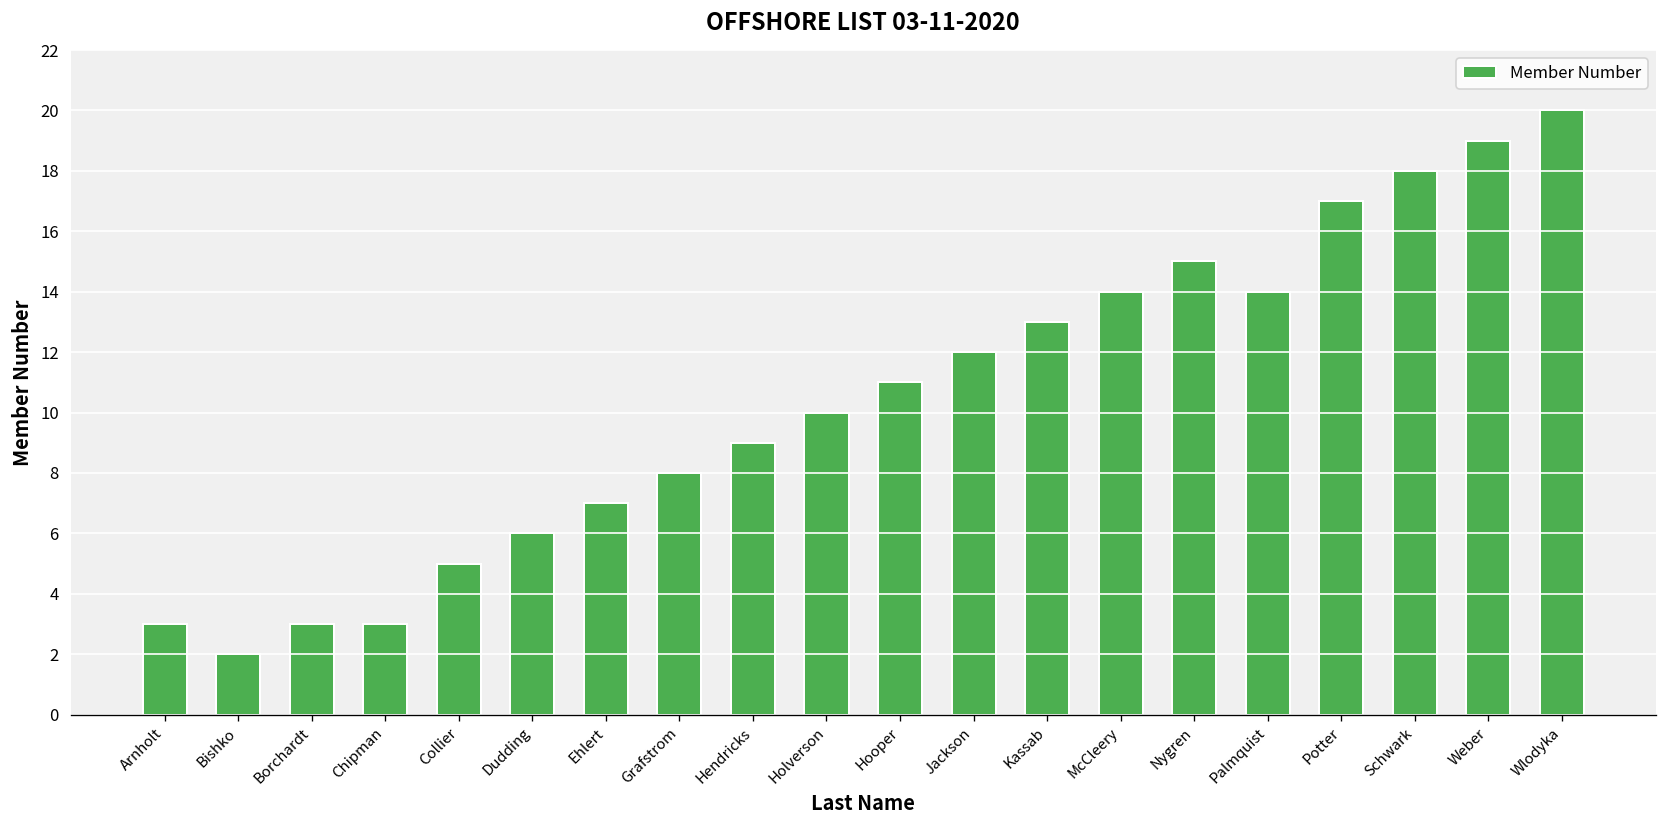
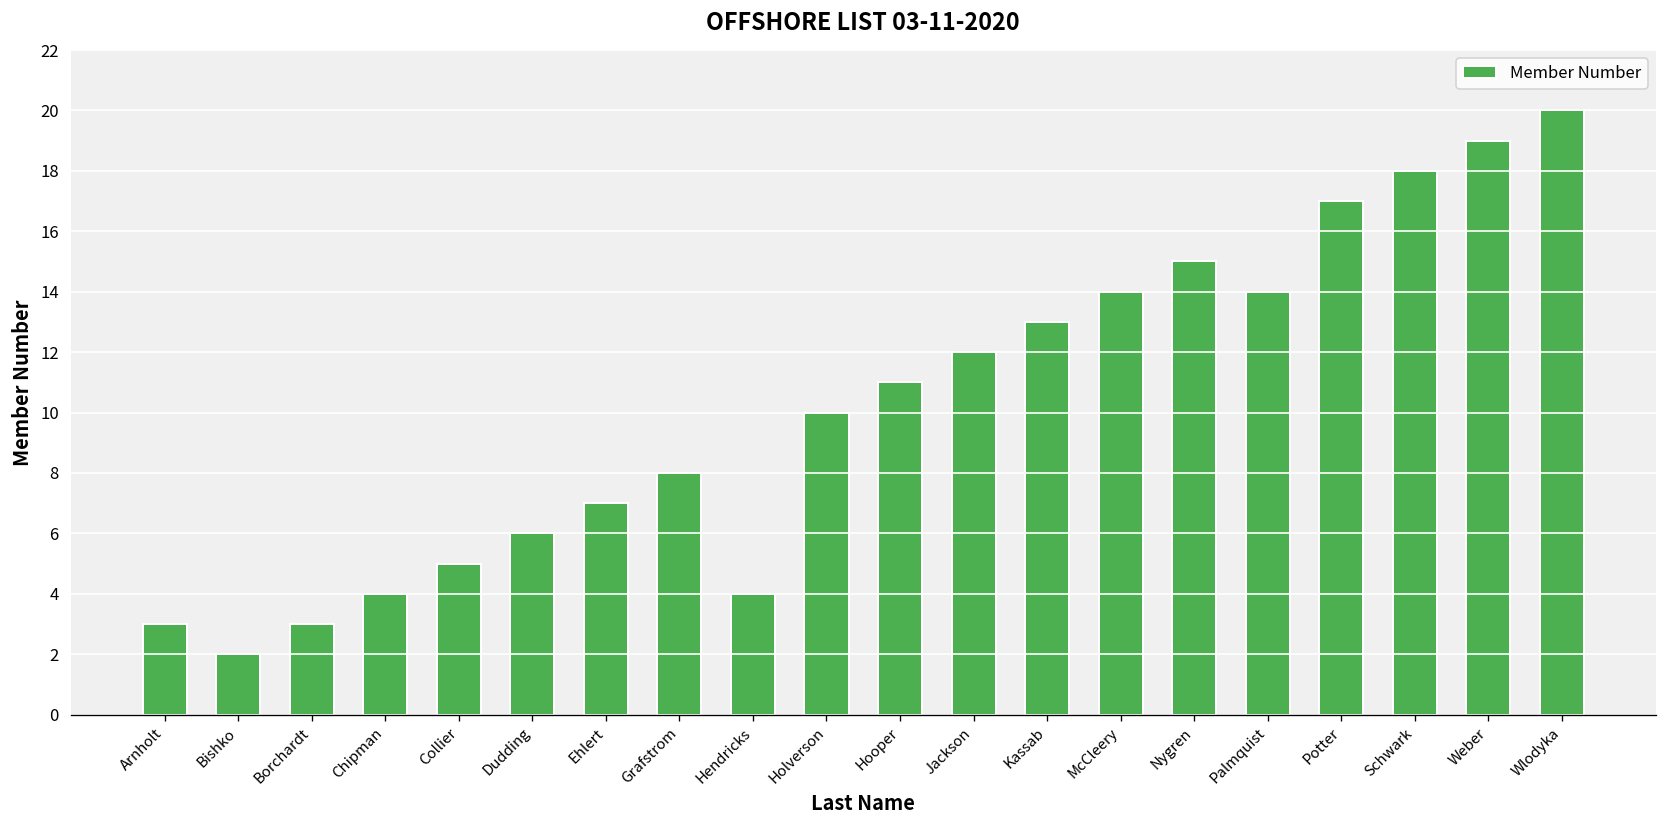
Chipman: 3 -> 4
Hendricks: 9 -> 4
